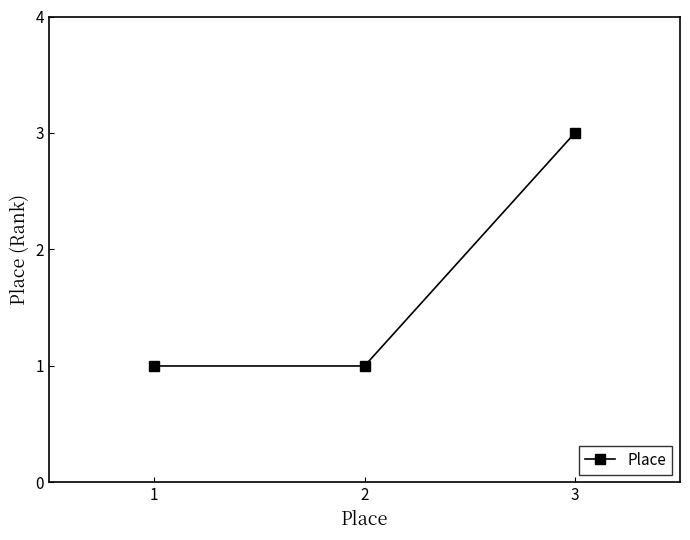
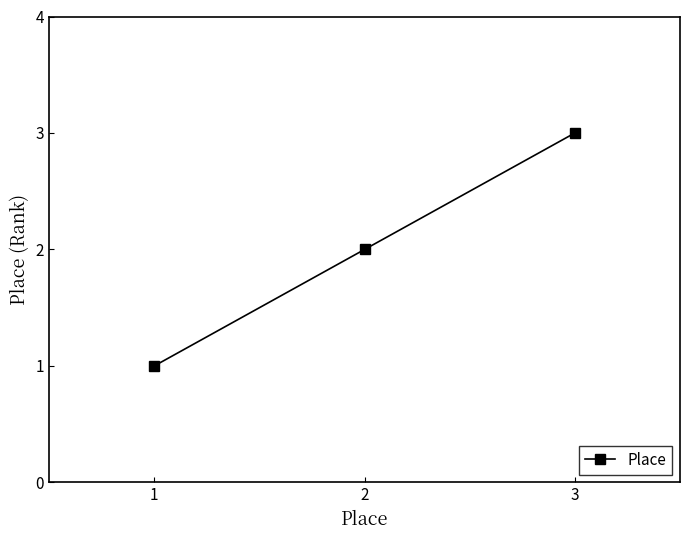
2: 1 -> 2
